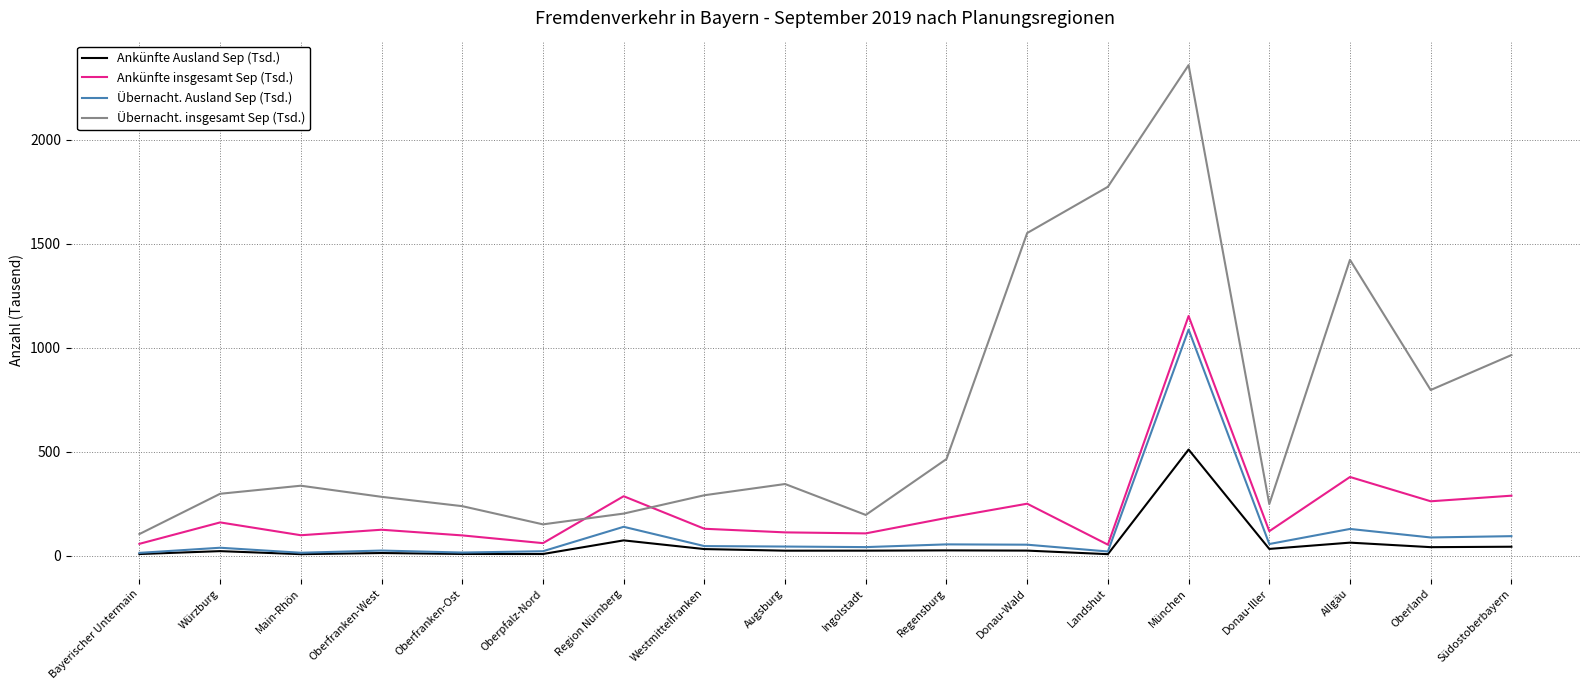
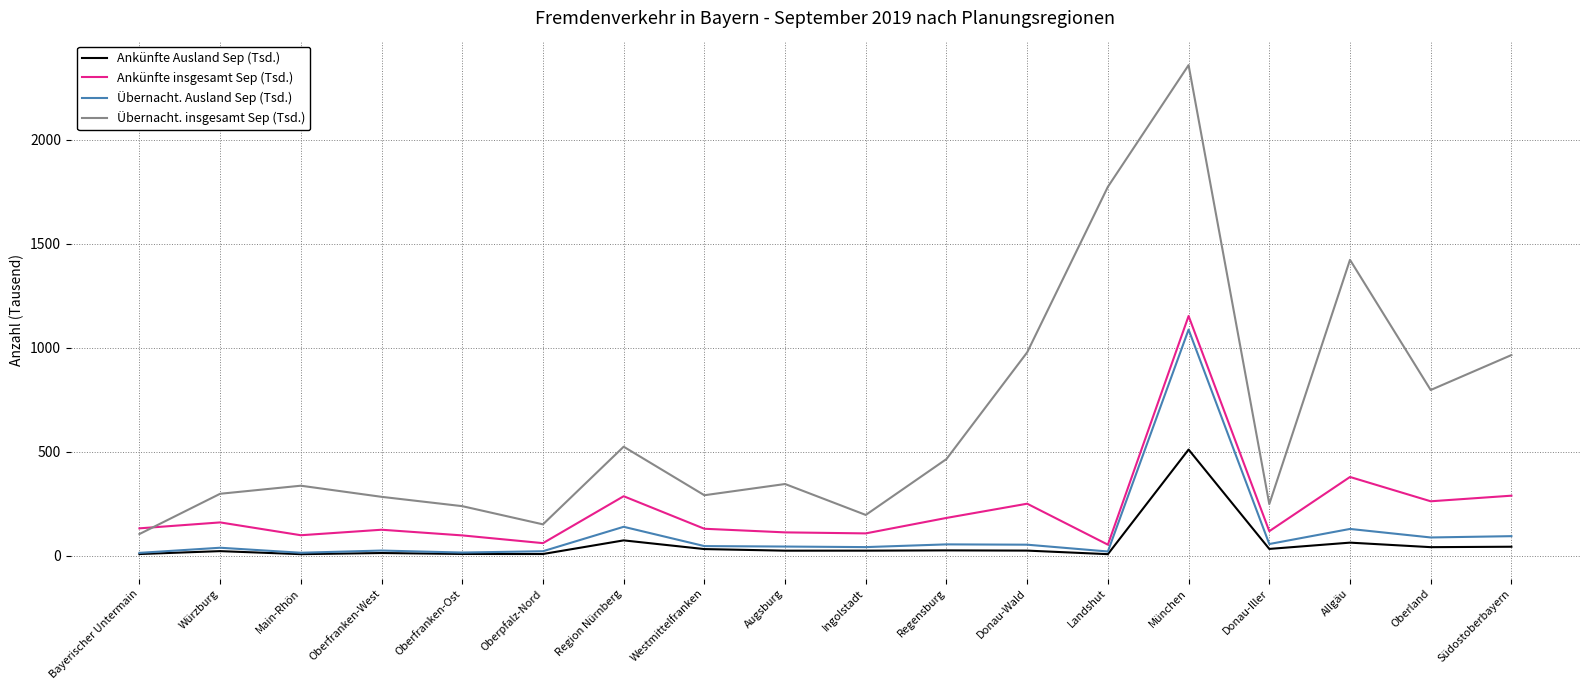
Ankünfte insgesamt Sep (Tsd.), Bayerischer Untermain: 60 -> 130
Übernacht. insgesamt Sep (Tsd.), Region Nürnberg: 200 -> 520
Übernacht. insgesamt Sep (Tsd.), Donau-Wald: 1550 -> 980
